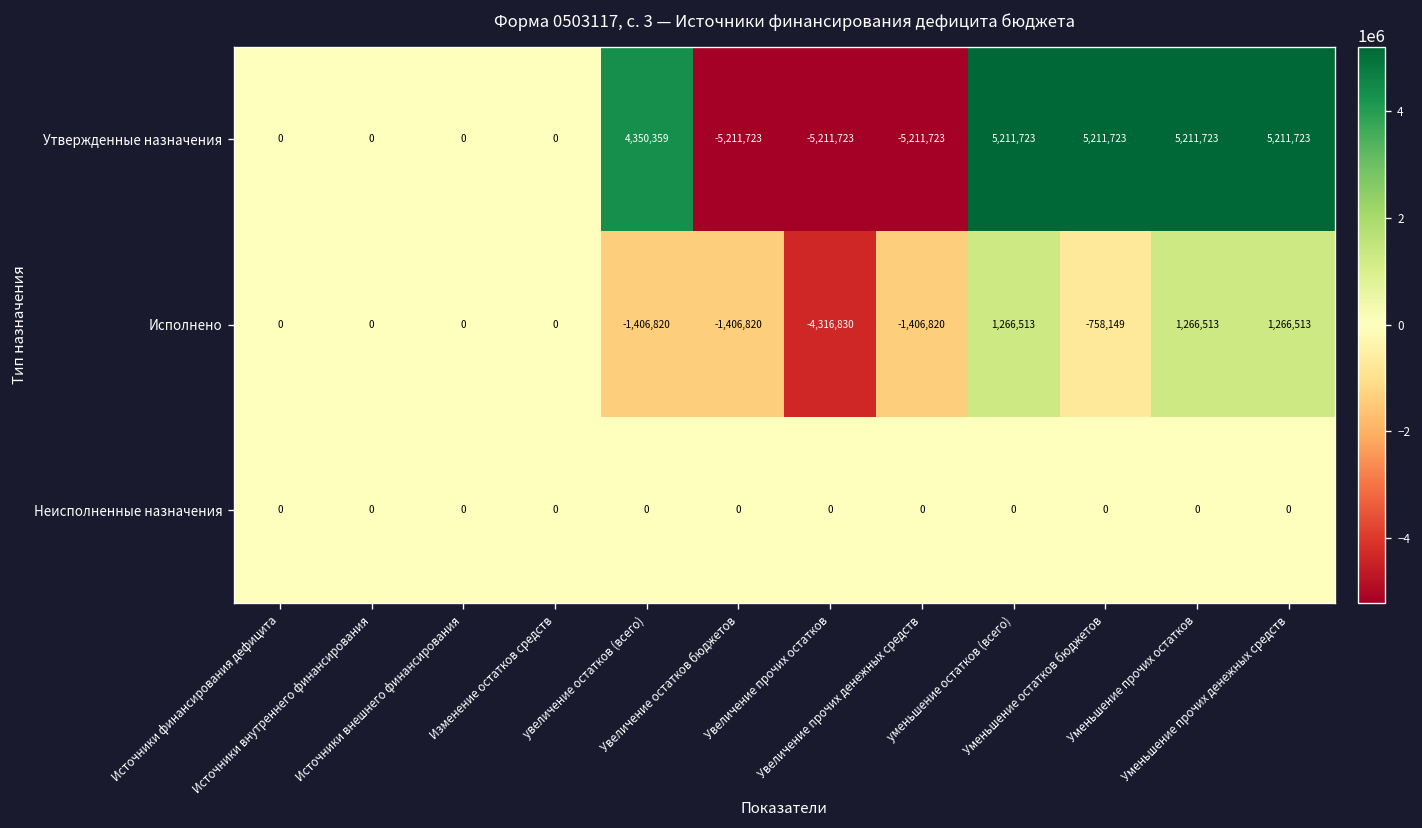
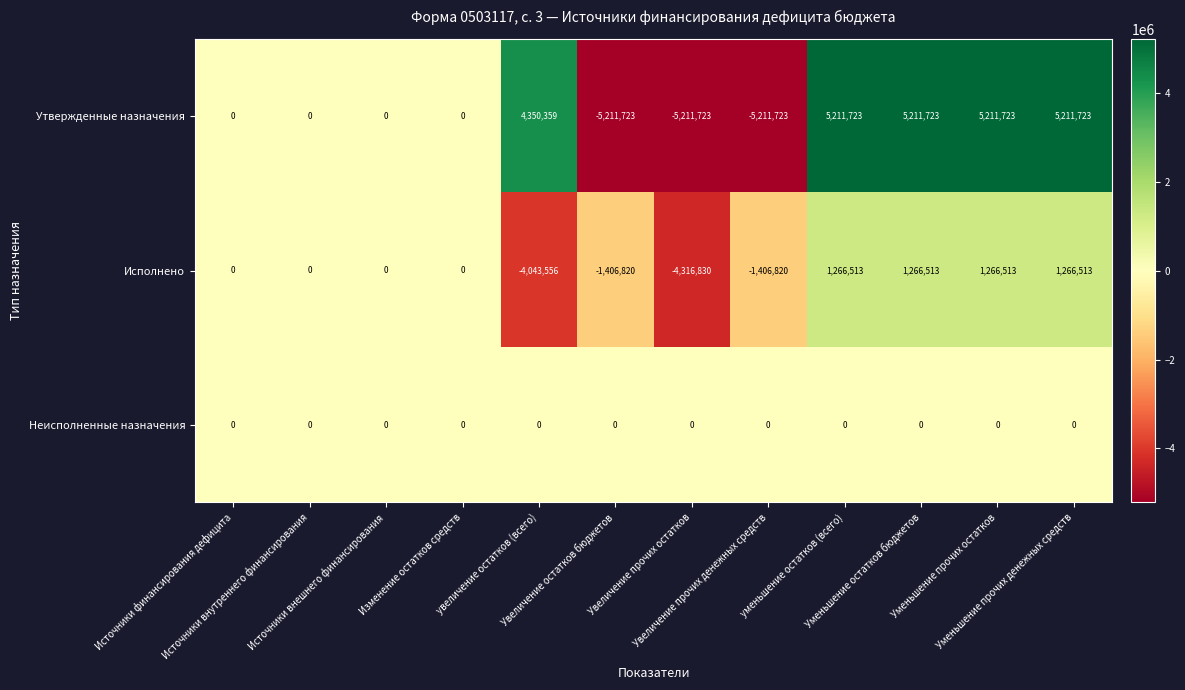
Исполнено, увеличение остатков (всего): -1,406,820 -> -4,043,556
Исполнено, Уменьшение остатков бюджетов: -758,149 -> 1,266,513
